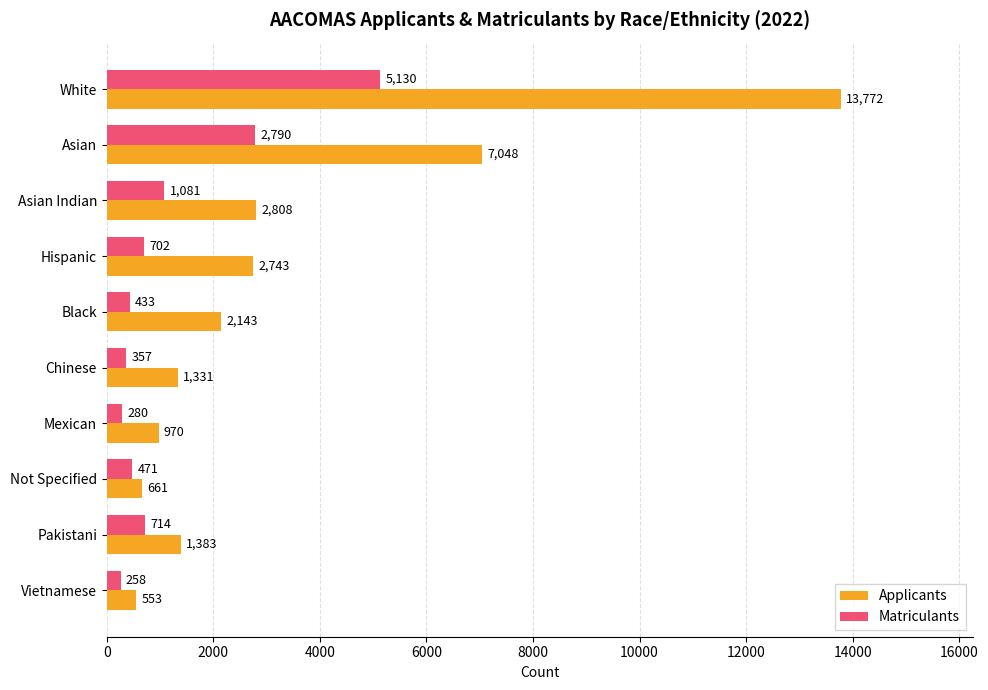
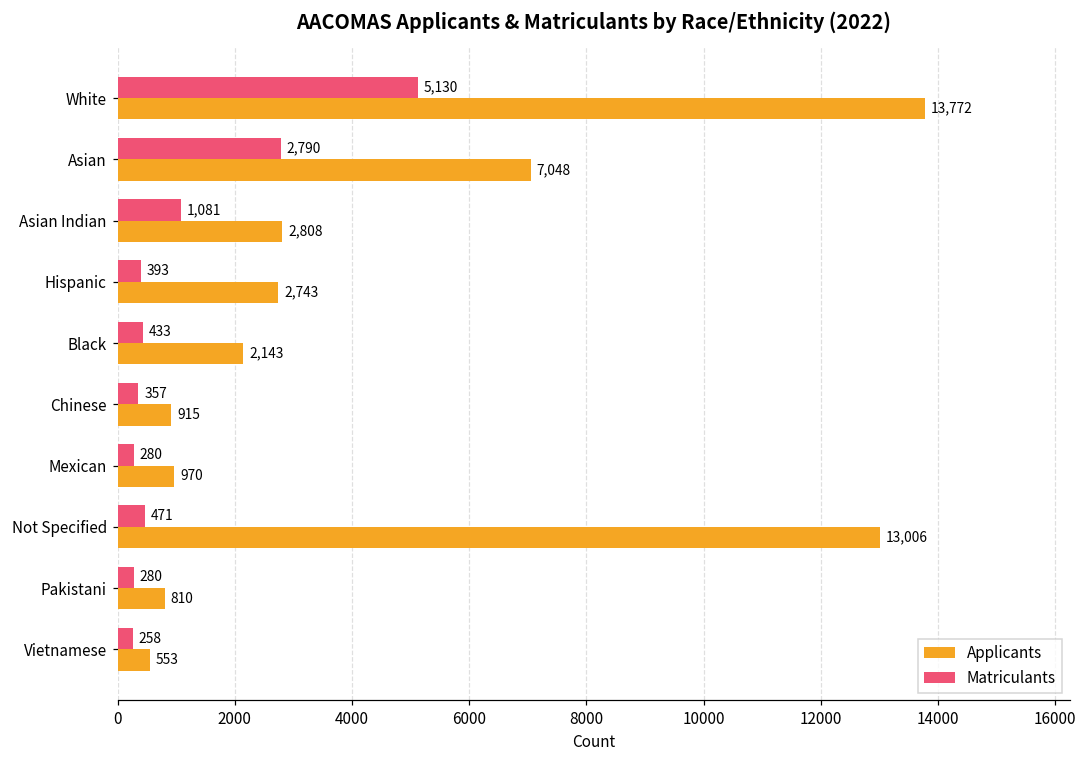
Matriculants, Hispanic: 702 -> 393
Applicants, Chinese: 1,331 -> 915
Applicants, Not Specified: 661 -> 13,006
Matriculants, Pakistani: 714 -> 280
Applicants, Pakistani: 1,383 -> 810
